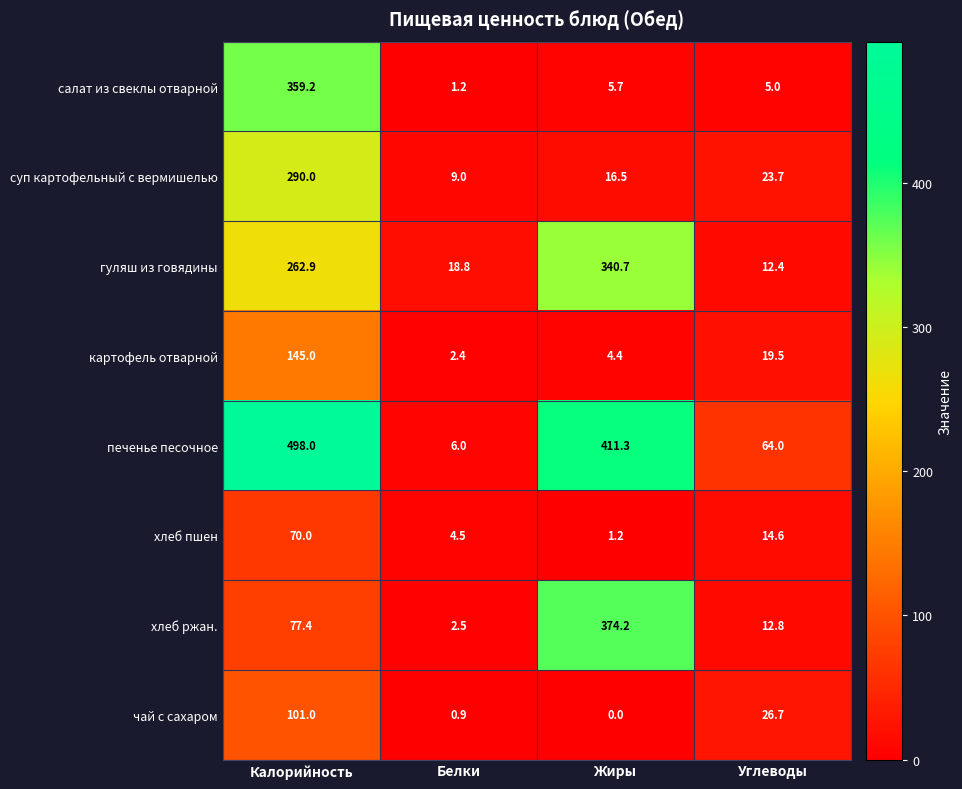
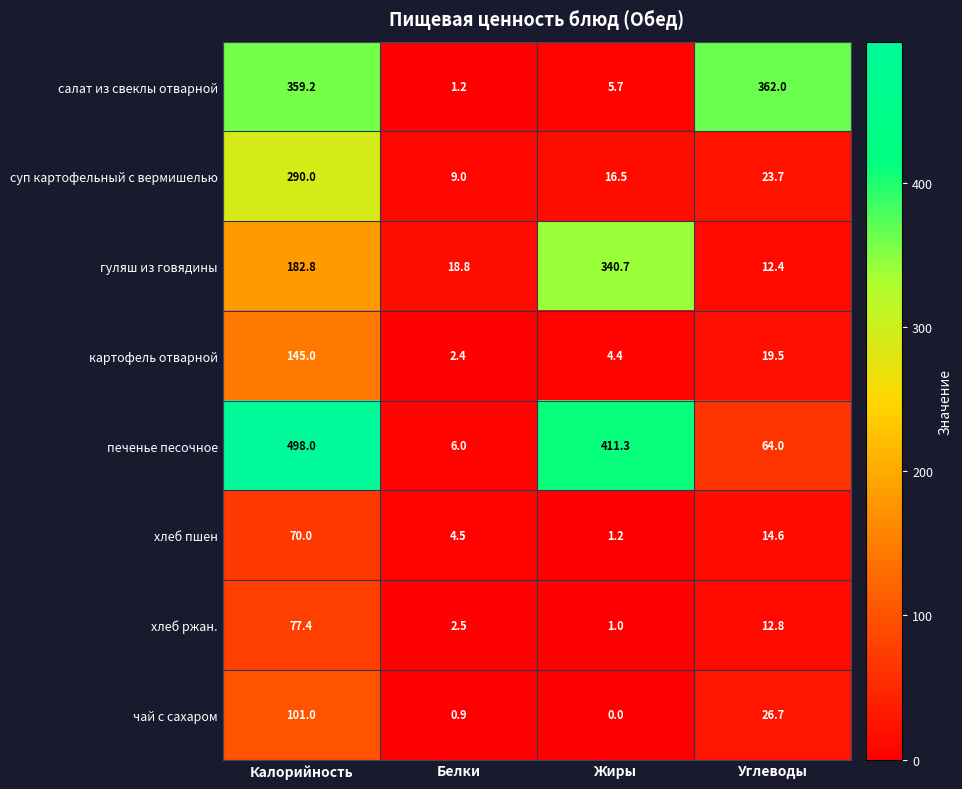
салат из свеклы отварной, Углеводы: 5.0 -> 362.0
гуляш из говядины, Калорийность: 262.9 -> 182.8
хлеб ржан., Жиры: 374.2 -> 1.0
